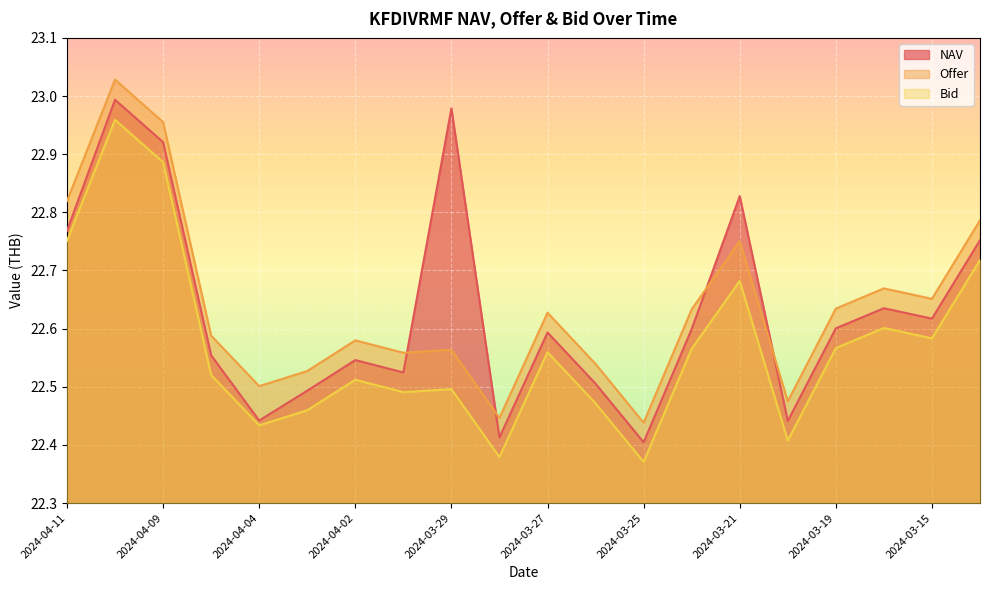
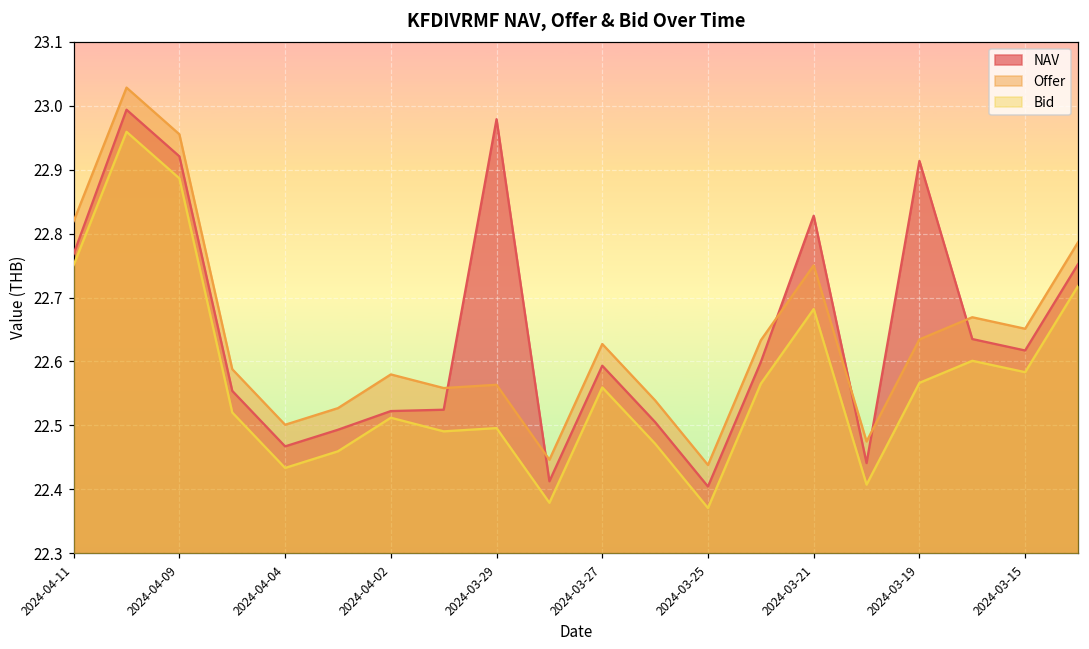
NAV, 2024-04-04: 22.44 -> 22.47
NAV, 2024-04-02: 22.55 -> 22.52
NAV, 2024-03-19: 22.60 -> 22.91
